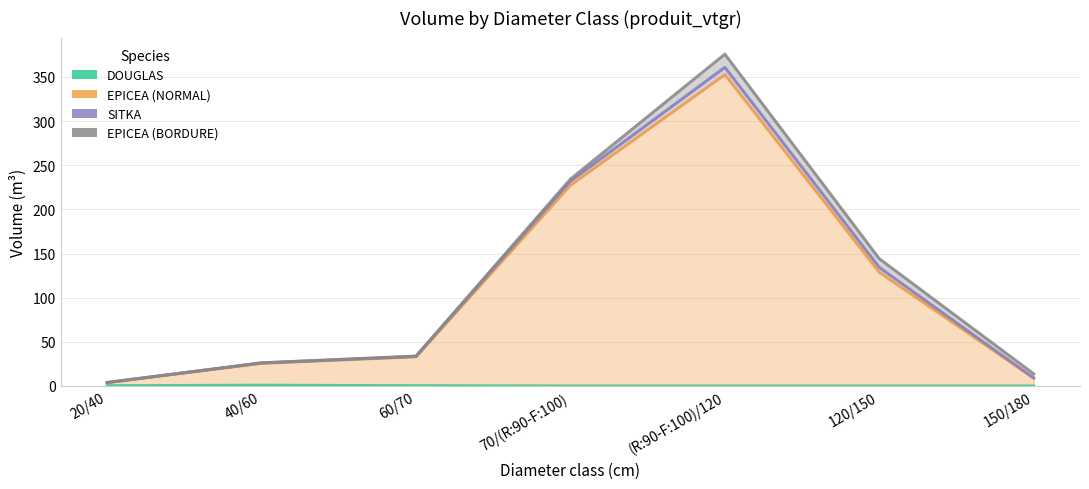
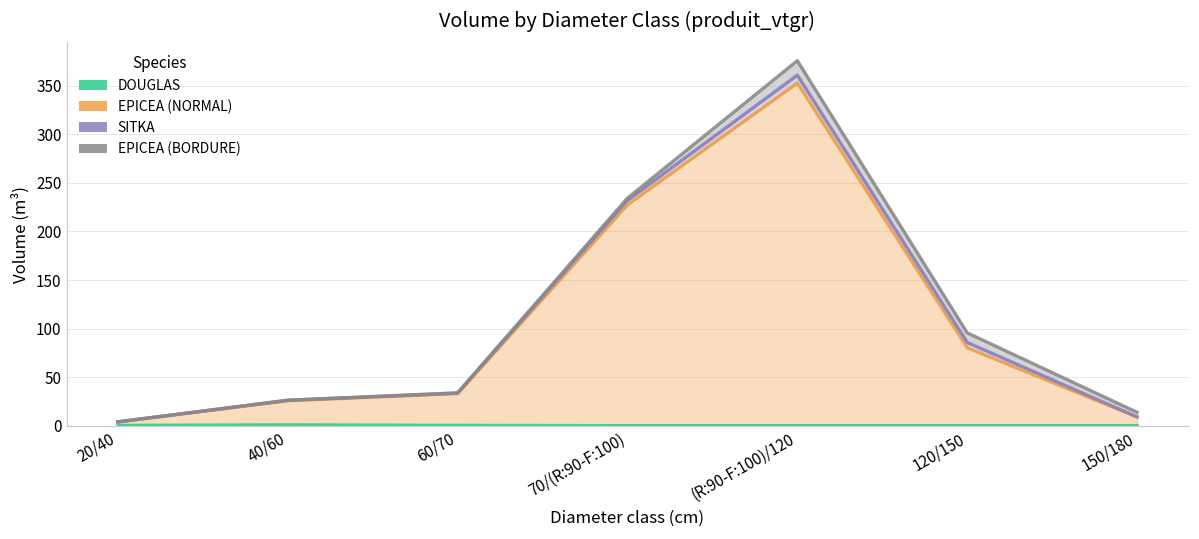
EPICEA (NORMAL), 120/150: 130 -> 80
